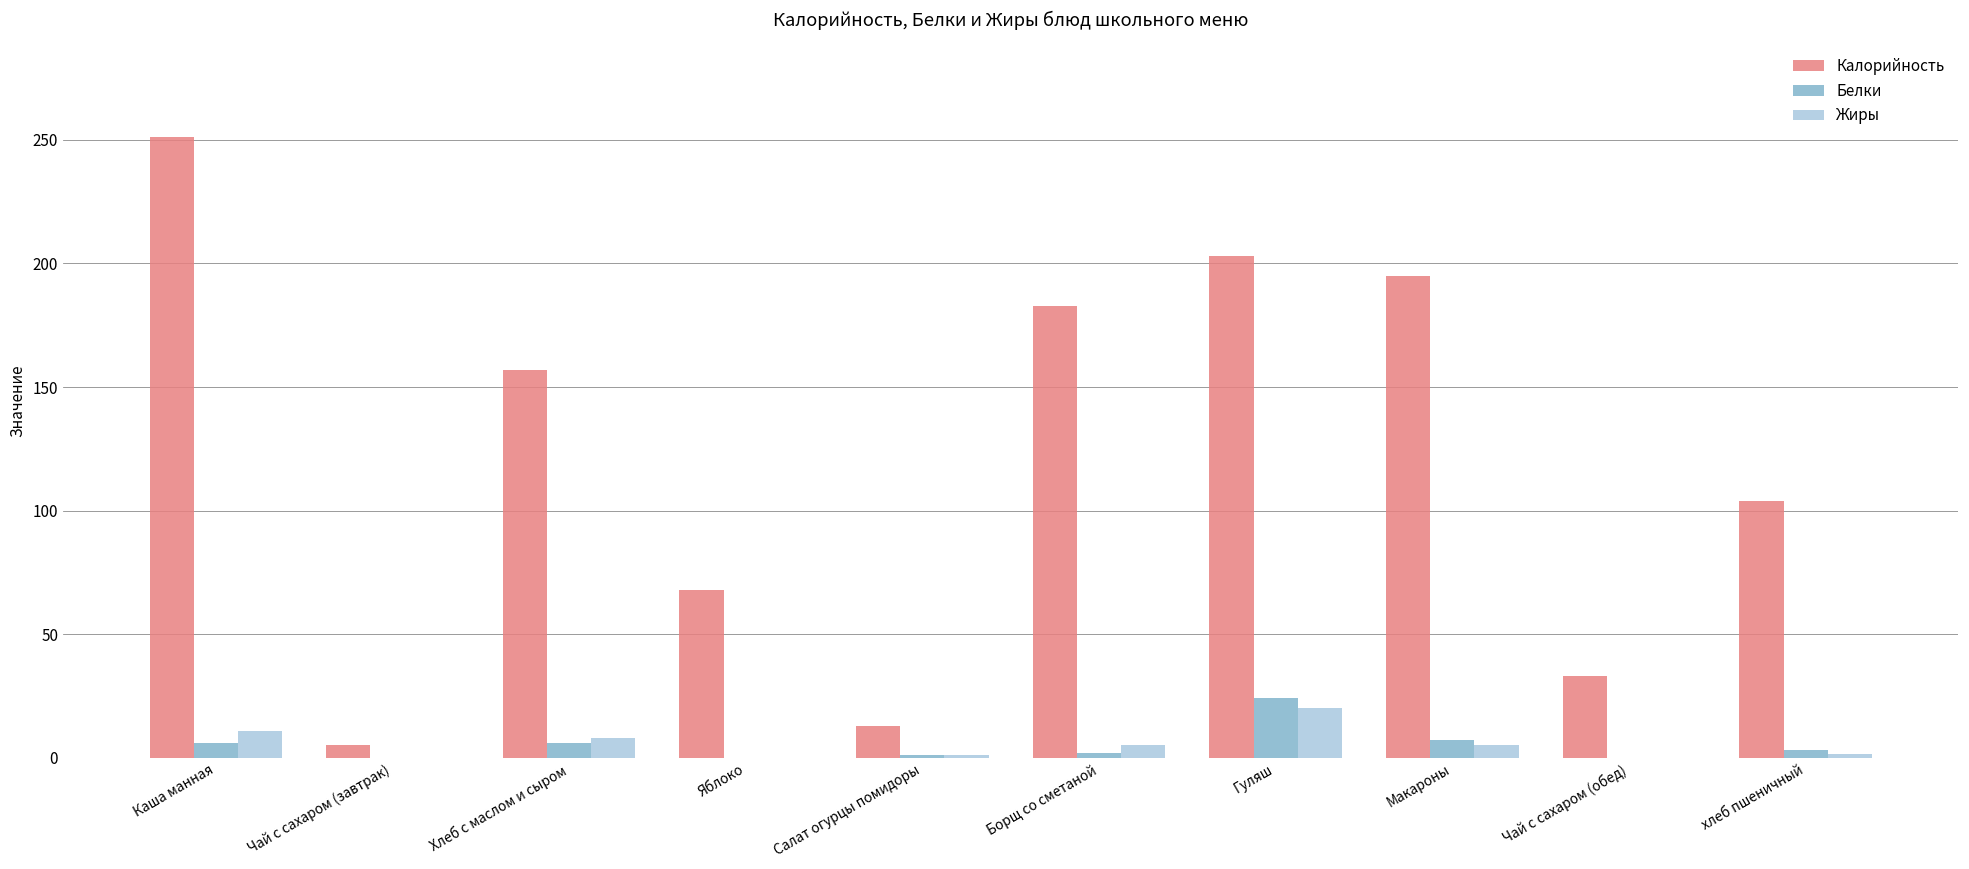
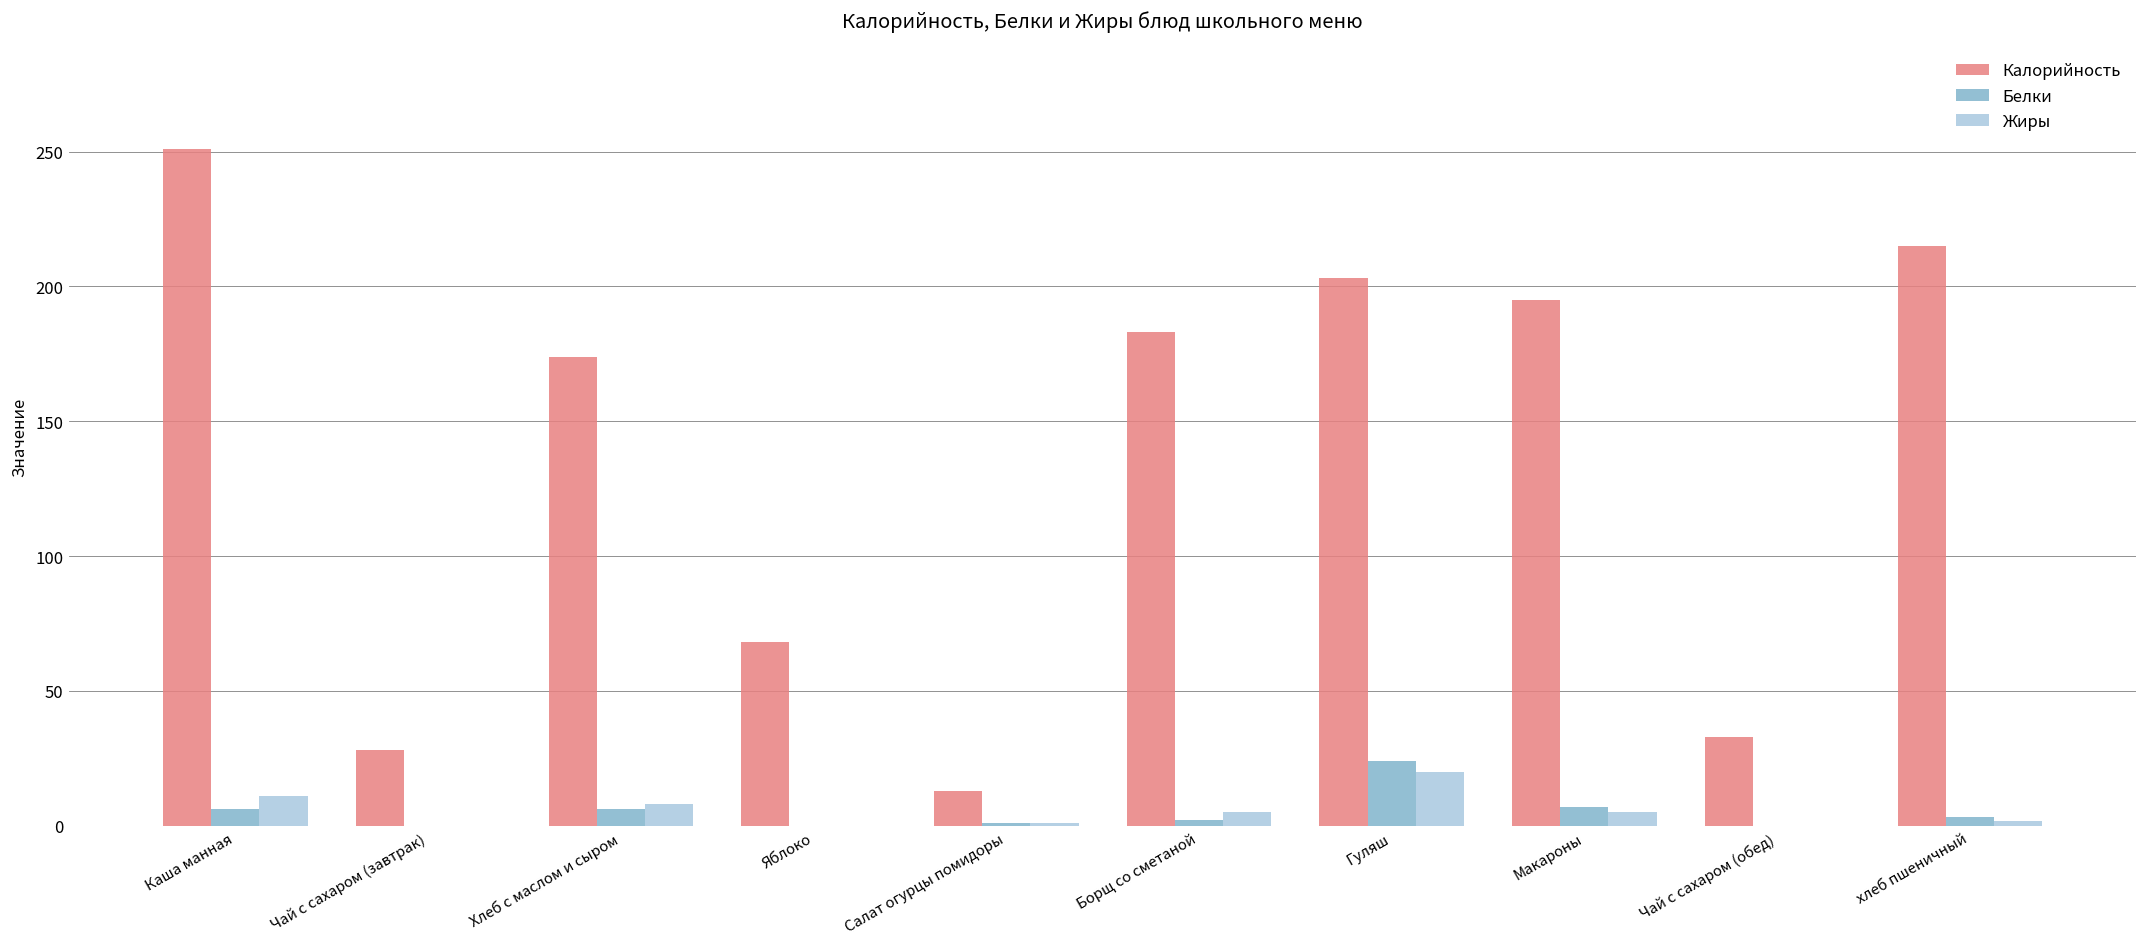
Калорийность, Чай с сахаром (завтрак): 5 -> 28
Калорийность, Хлеб с маслом и сыром: 157 -> 174
Калорийность, хлеб пшеничный: 104 -> 215
